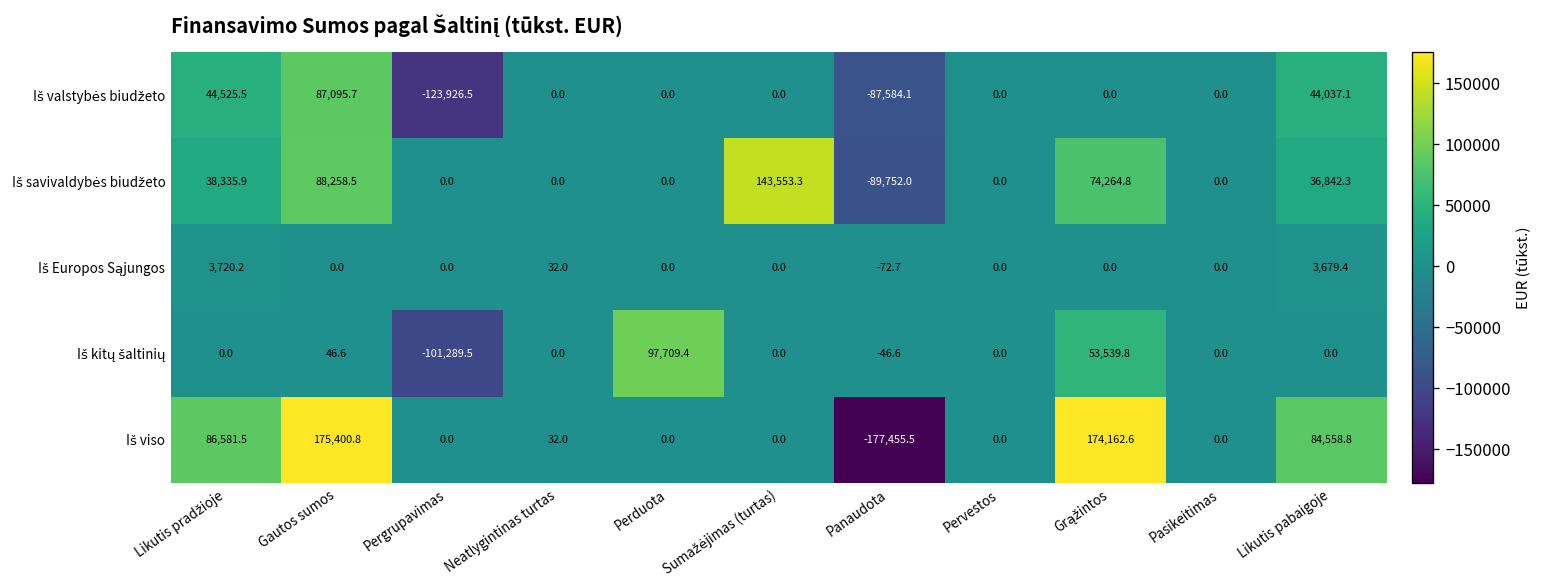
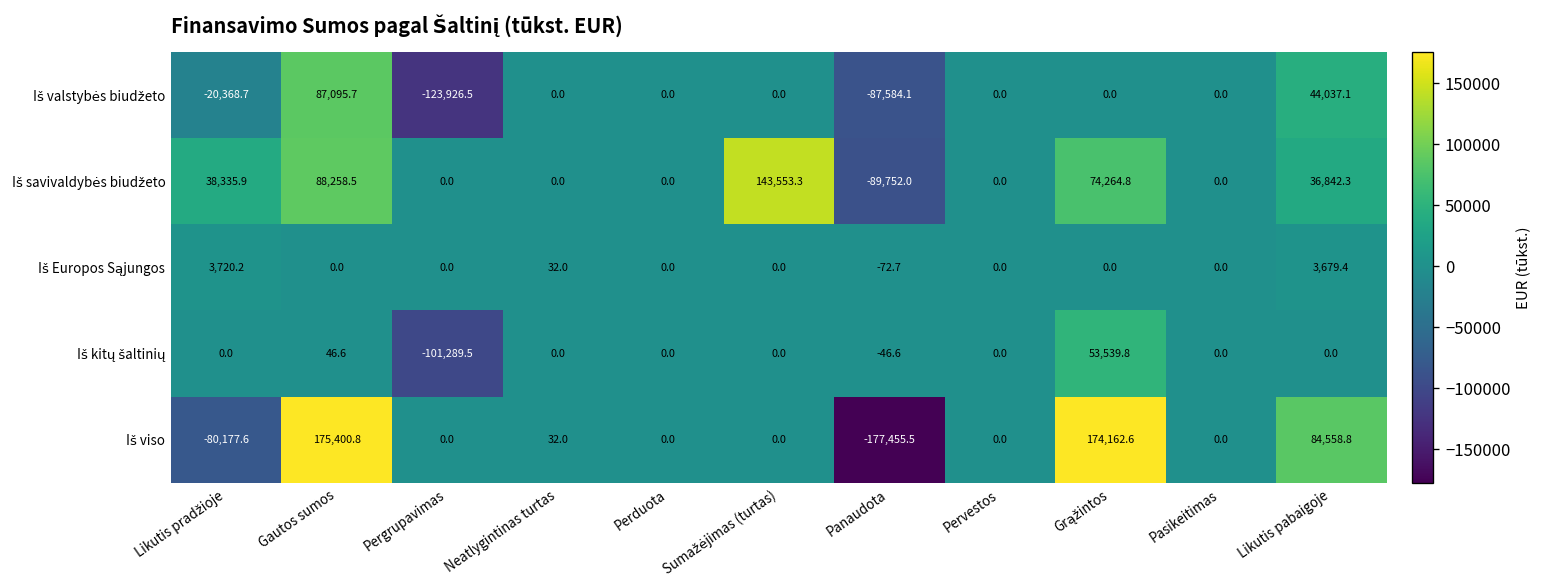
Iš valstybės biudžeto, Likutis pradžioje: 44,525.5 -> -20,368.7
Iš kitų šaltinių, Perduota: 97,709.4 -> 0.0
Iš viso, Likutis pradžioje: 86,581.5 -> -80,177.6
